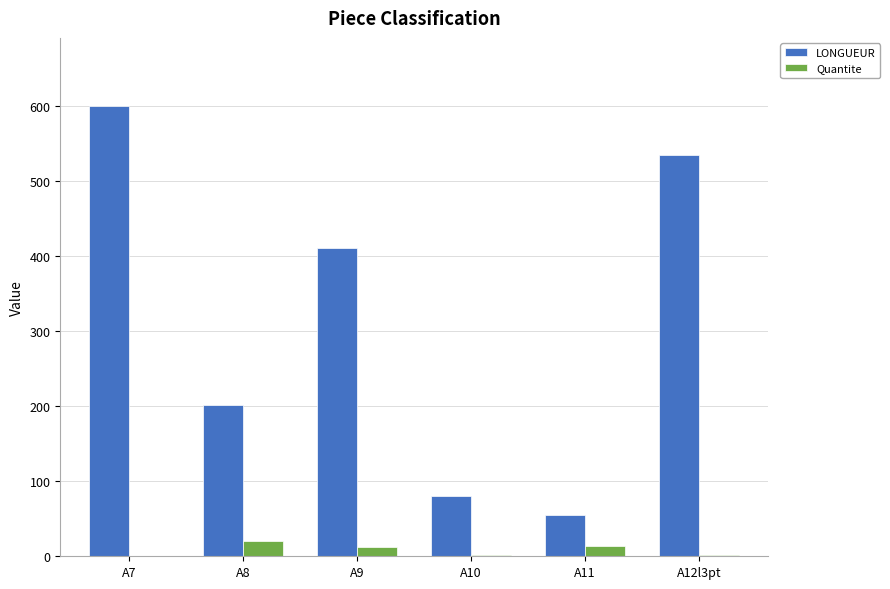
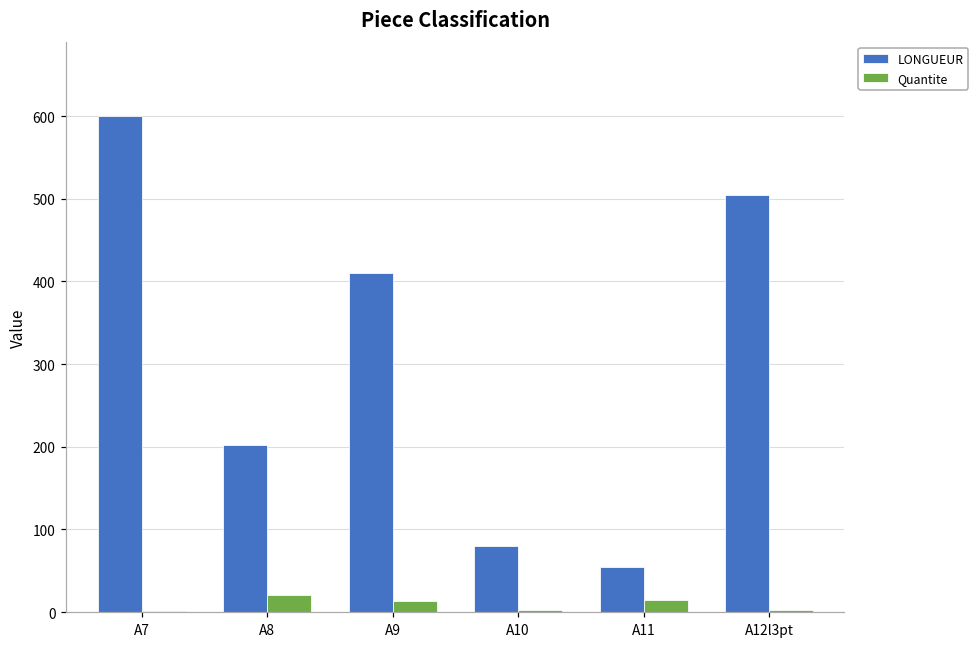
LONGUEUR, A12l3pt: 530 -> 500
